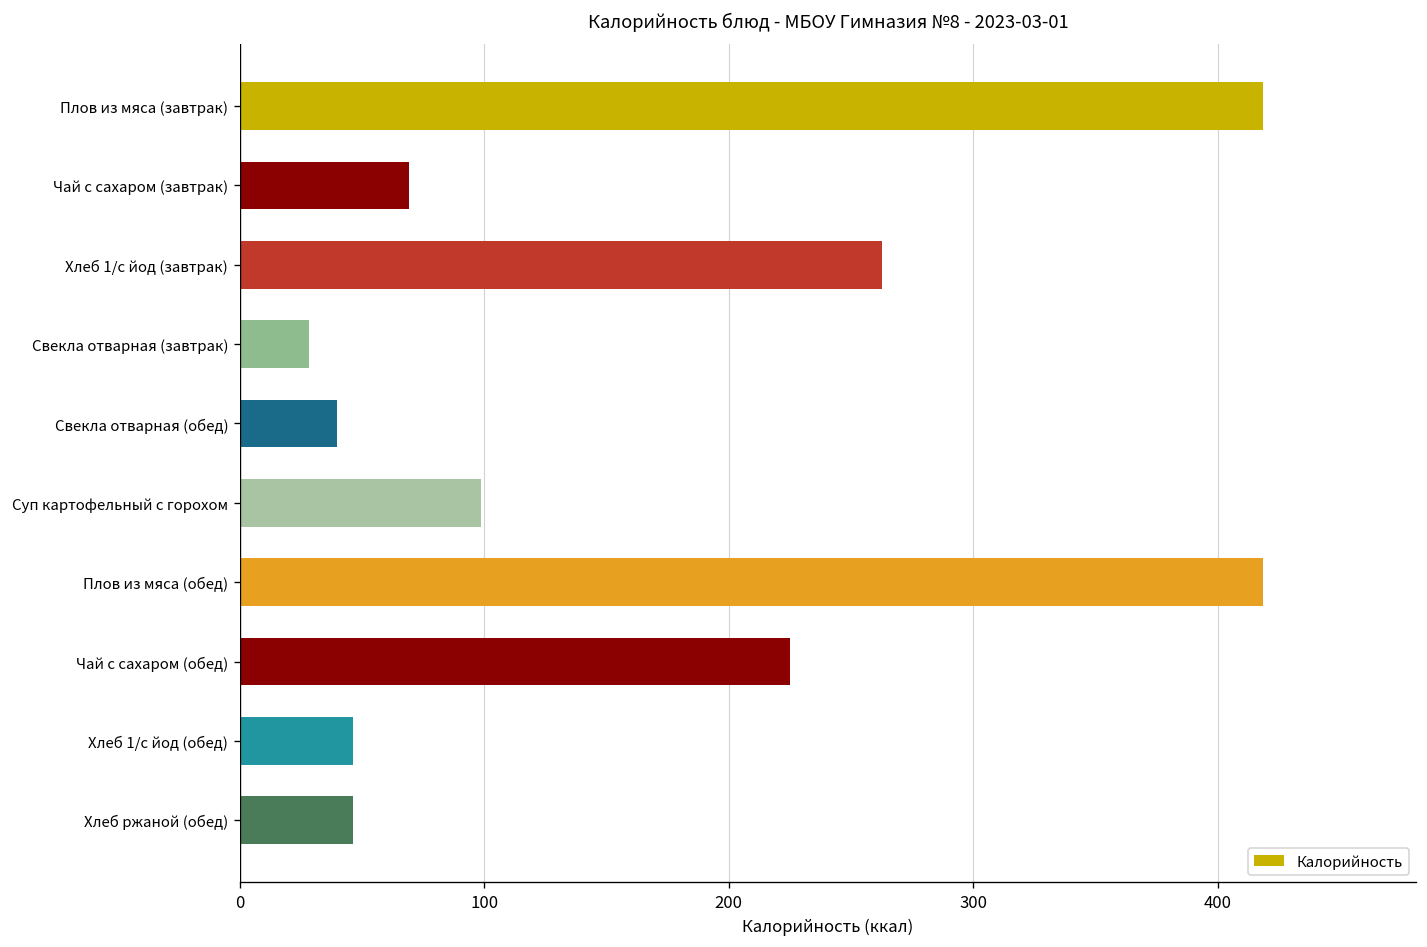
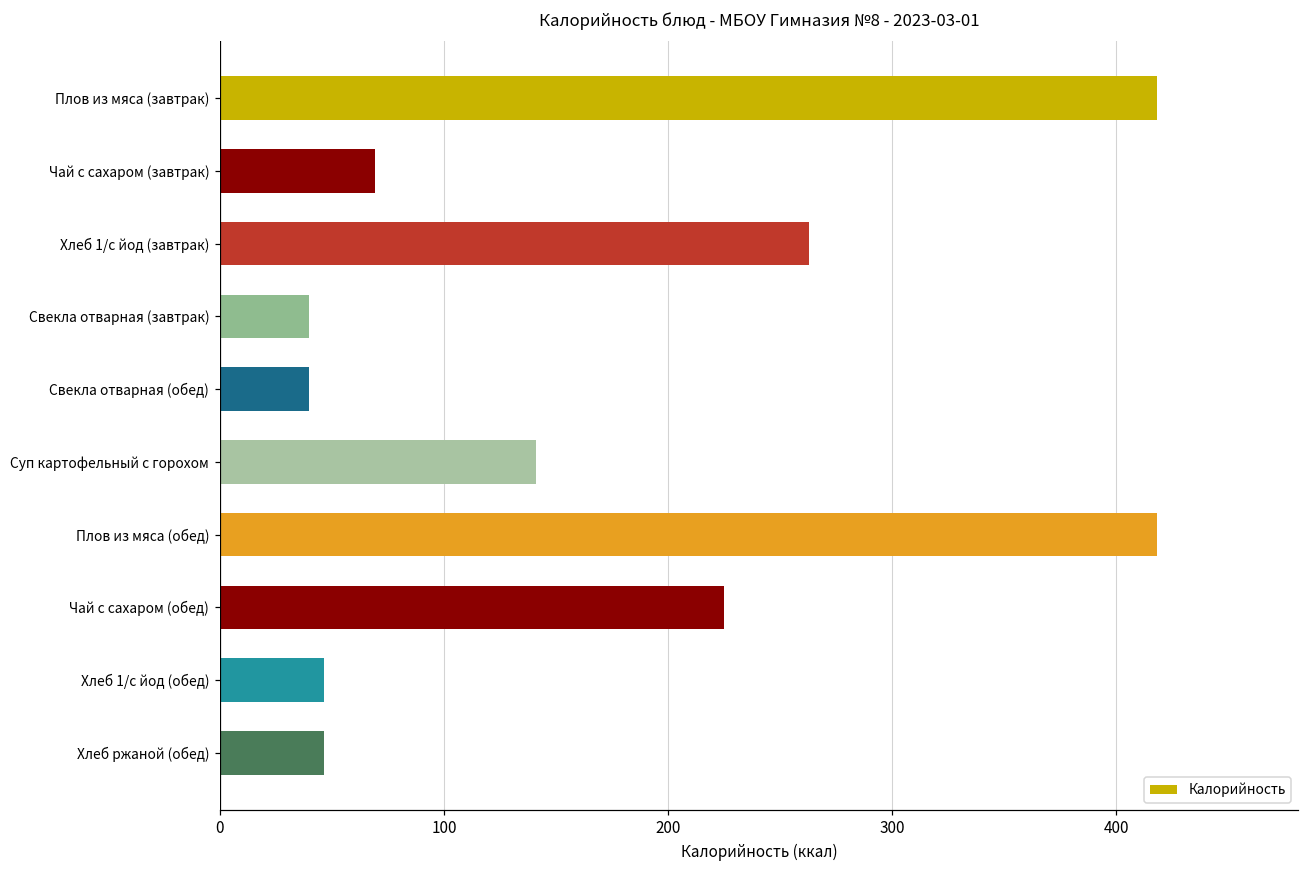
Свекла отварная (завтрак): 29 -> 40
Суп картофельный с горохом: 99 -> 141
